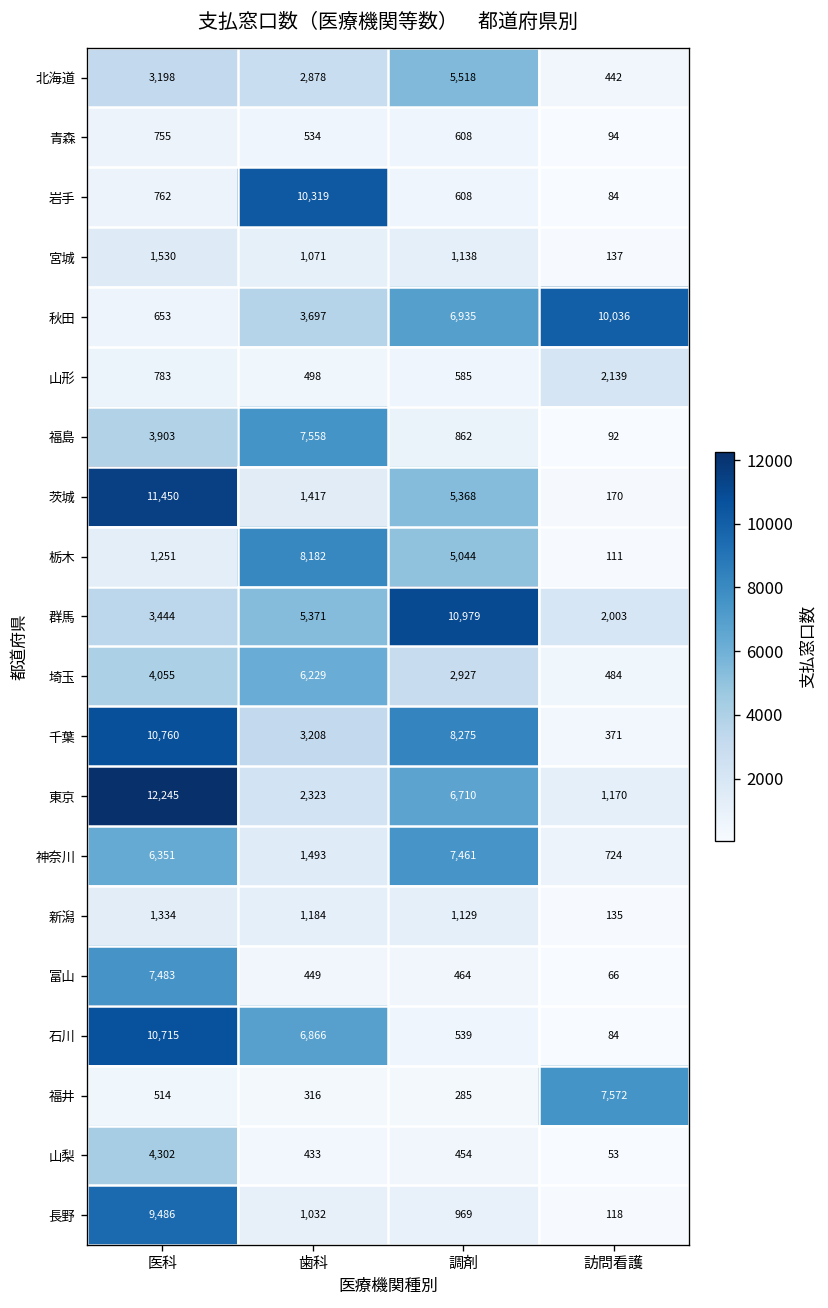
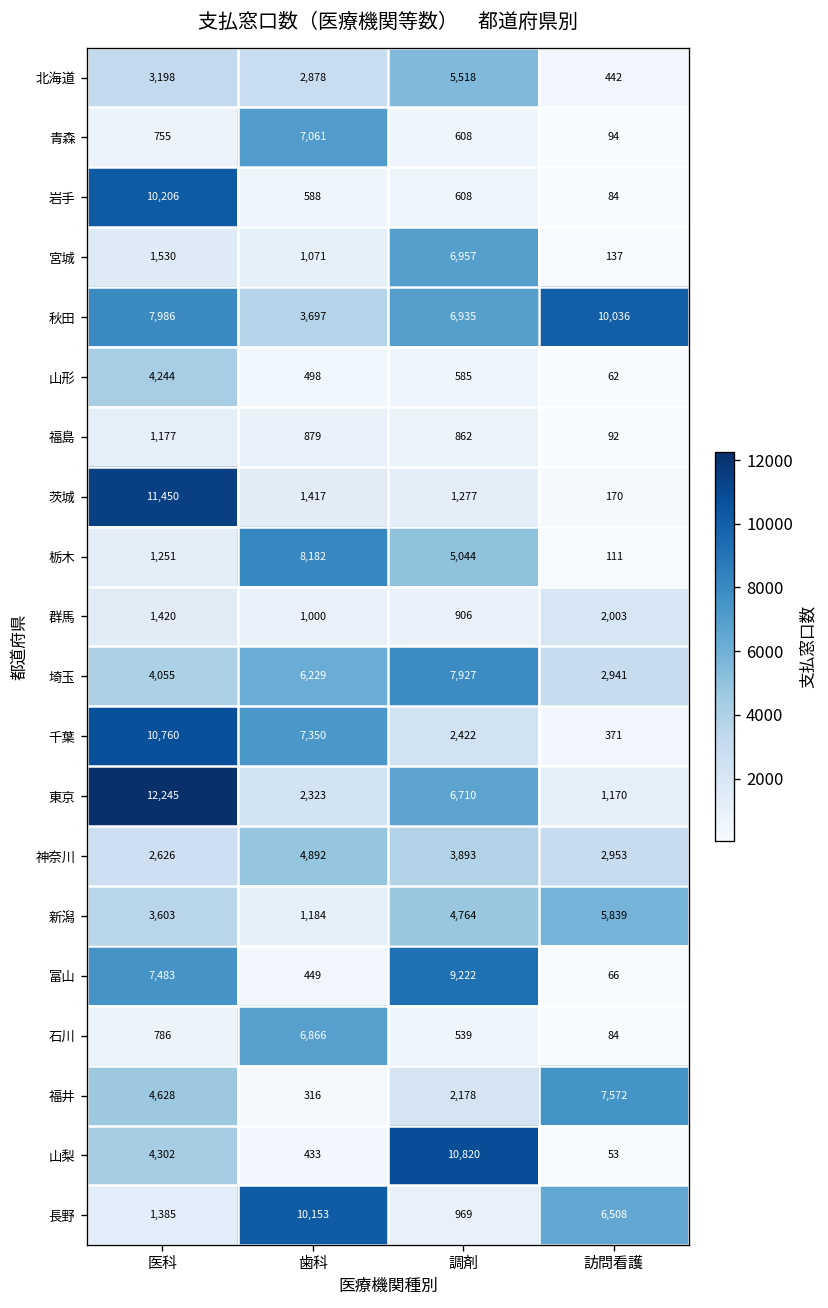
青森, 歯科: 534 -> 7,061
岩手, 医科: 762 -> 10,206
岩手, 歯科: 10,319 -> 588
宮城, 調剤: 1,138 -> 6,957
秋田, 医科: 653 -> 7,986
山形, 医科: 783 -> 4,244
山形, 訪問看護: 2,139 -> 62
福島, 医科: 3,903 -> 1,177
福島, 歯科: 7,558 -> 879
茨城, 調剤: 5,368 -> 1,277
群馬, 医科: 3,444 -> 1,420
群馬, 歯科: 5,371 -> 1,000
群馬, 調剤: 10,979 -> 906
埼玉, 調剤: 2,927 -> 7,927
埼玉, 訪問看護: 484 -> 2,941
千葉, 歯科: 3,208 -> 7,350
千葉, 調剤: 8,275 -> 2,422
神奈川, 医科: 6,351 -> 2,626
神奈川, 歯科: 1,493 -> 4,892
神奈川, 調剤: 7,461 -> 3,893
神奈川, 訪問看護: 724 -> 2,953
新潟, 医科: 1,334 -> 3,603
新潟, 調剤: 1,129 -> 4,764
新潟, 訪問看護: 135 -> 5,839
富山, 調剤: 464 -> 9,222
石川, 医科: 10,715 -> 786
福井, 医科: 514 -> 4,628
福井, 調剤: 285 -> 2,178
山梨, 調剤: 454 -> 10,820
長野, 医科: 9,486 -> 1,385
長野, 歯科: 1,032 -> 10,153
長野, 訪問看護: 118 -> 6,508
